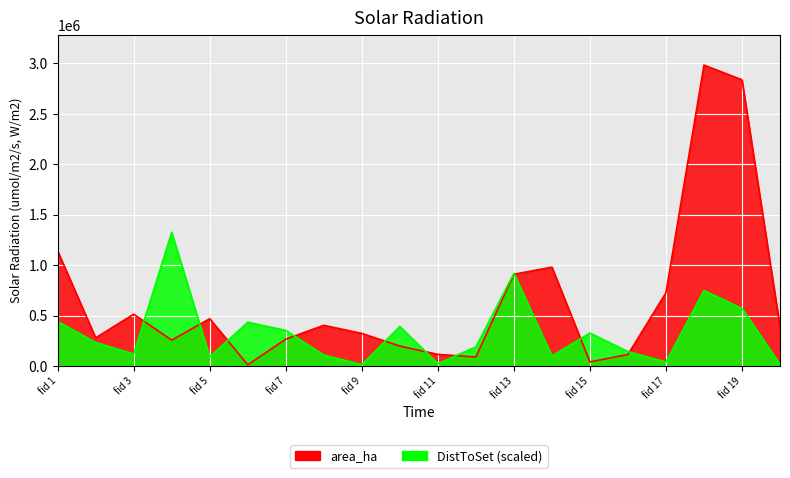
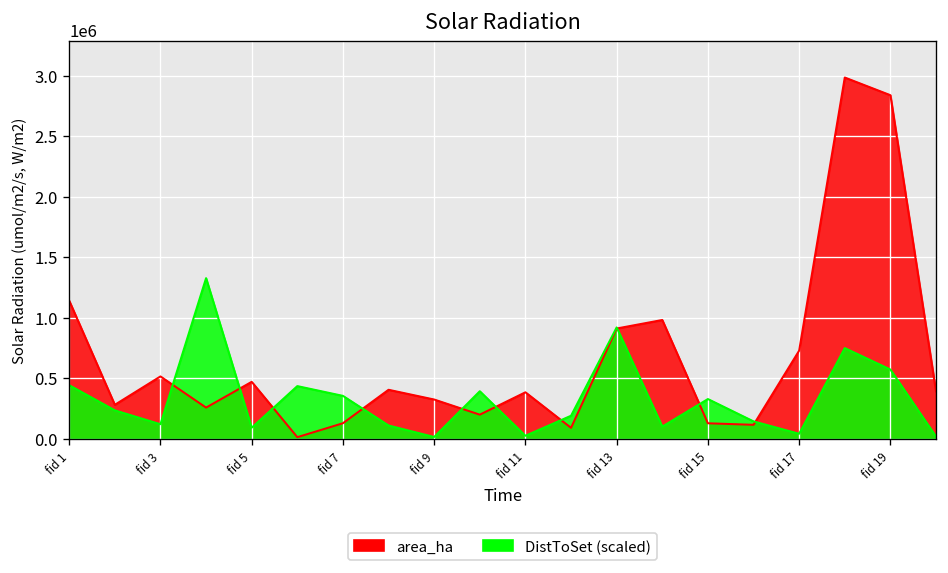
area_ha, fid 7: 270000 -> 130000
area_ha, fid 11: 110000 -> 380000
area_ha, fid 15: 40000 -> 130000
